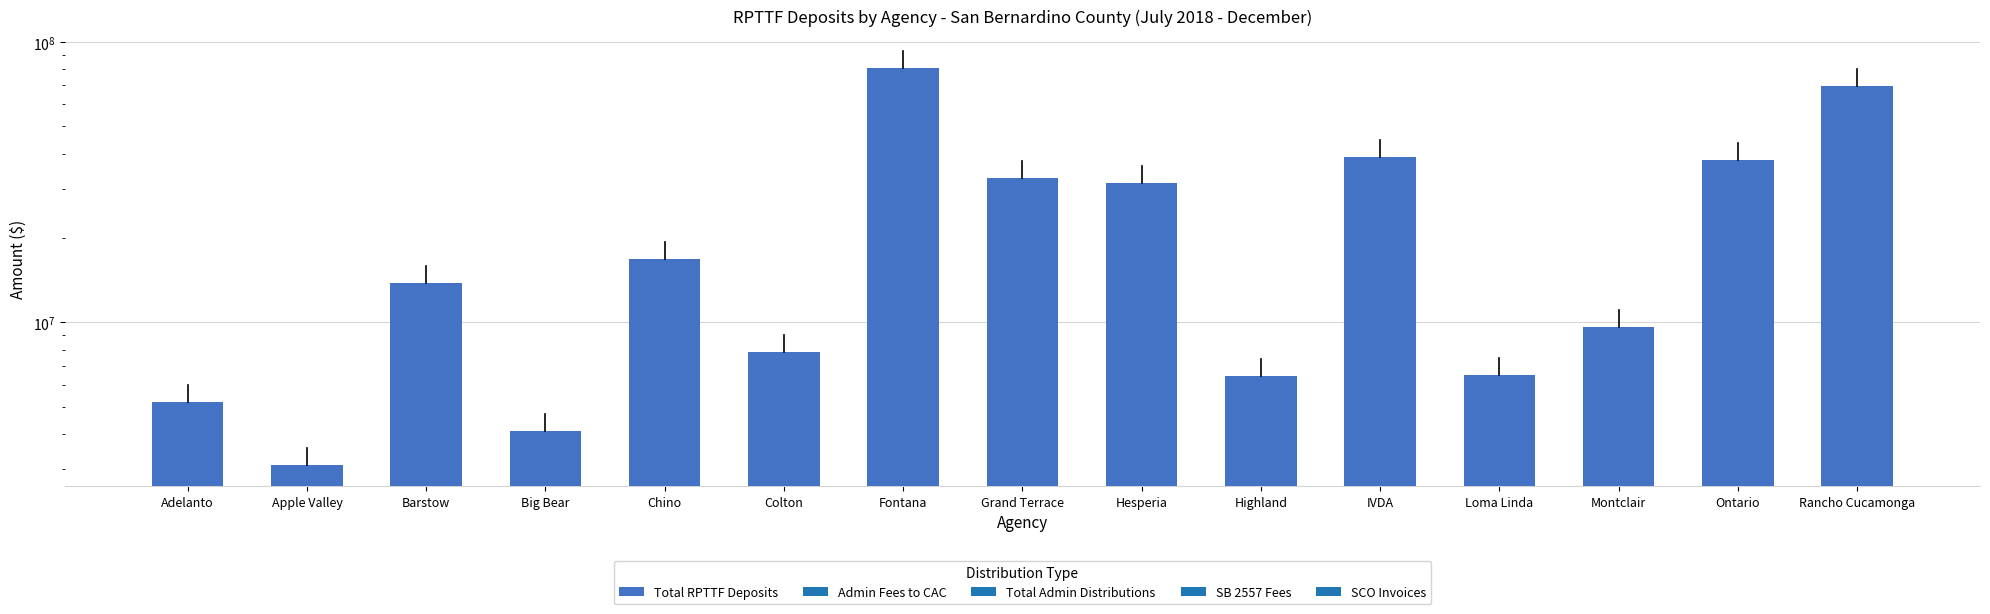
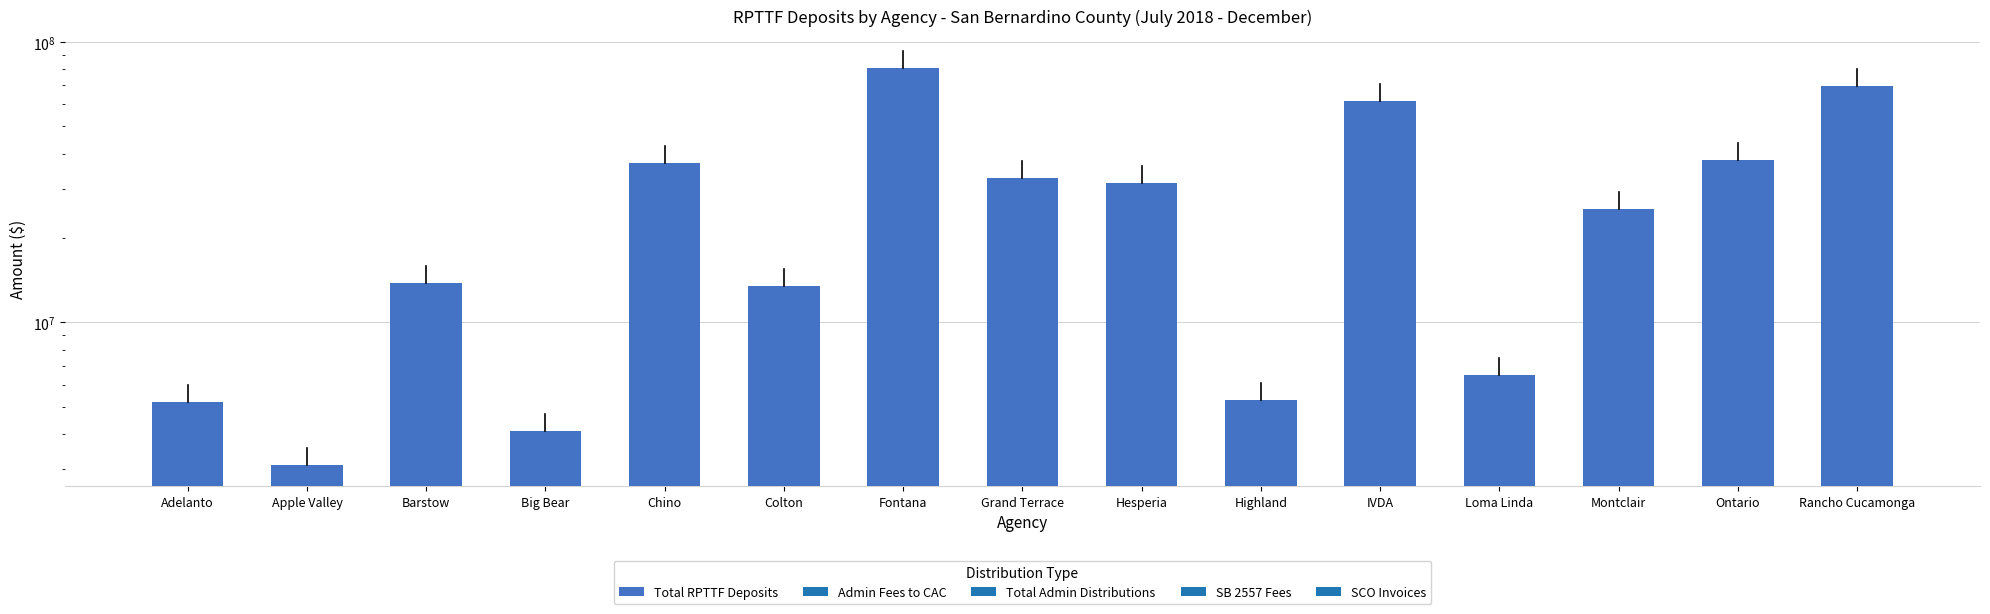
Total RPTTF Deposits, Chino: 17000000 -> 37000000
Total RPTTF Deposits, Colton: 7800000 -> 13000000
Total RPTTF Deposits, Highland: 6500000 -> 5300000
Total RPTTF Deposits, IVDA: 39000000 -> 62000000
Total RPTTF Deposits, Montclair: 9600000 -> 25000000
